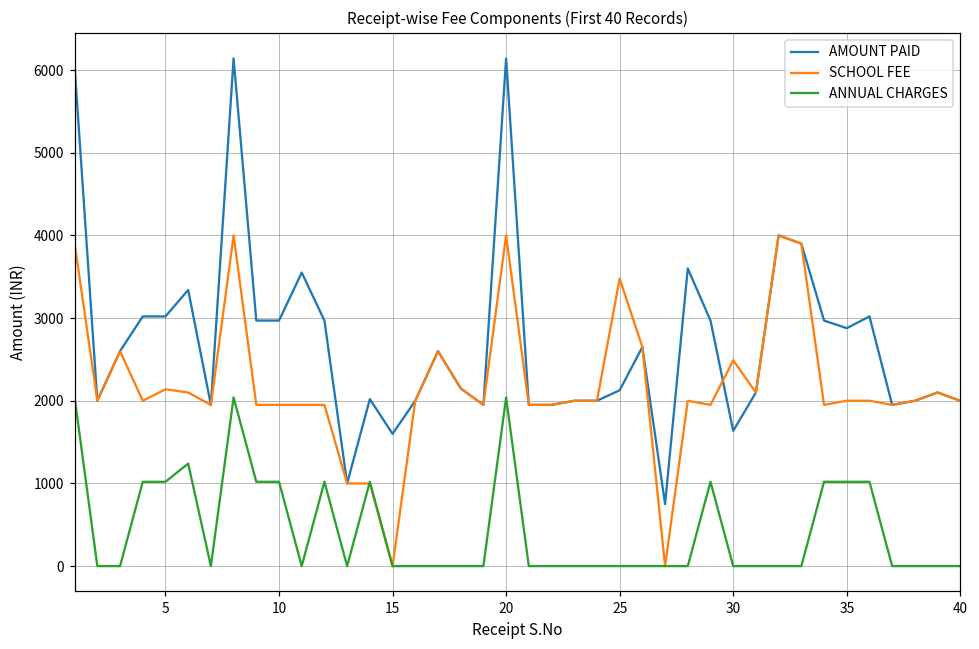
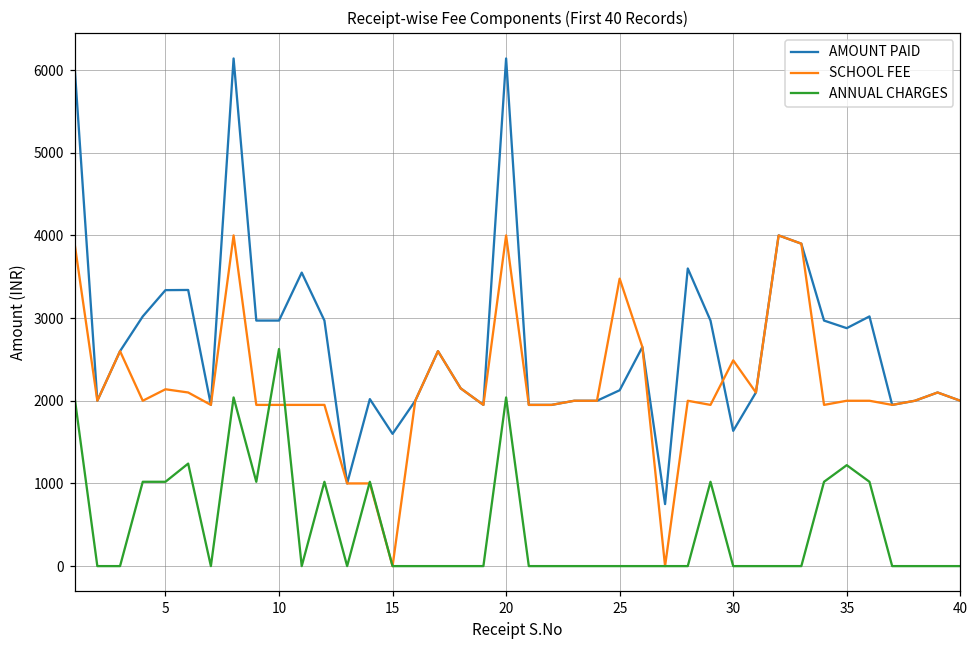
AMOUNT PAID, 5: 3000 -> 3300
ANNUAL CHARGES, 10: 1000 -> 2600
ANNUAL CHARGES, 35: 1000 -> 1200
